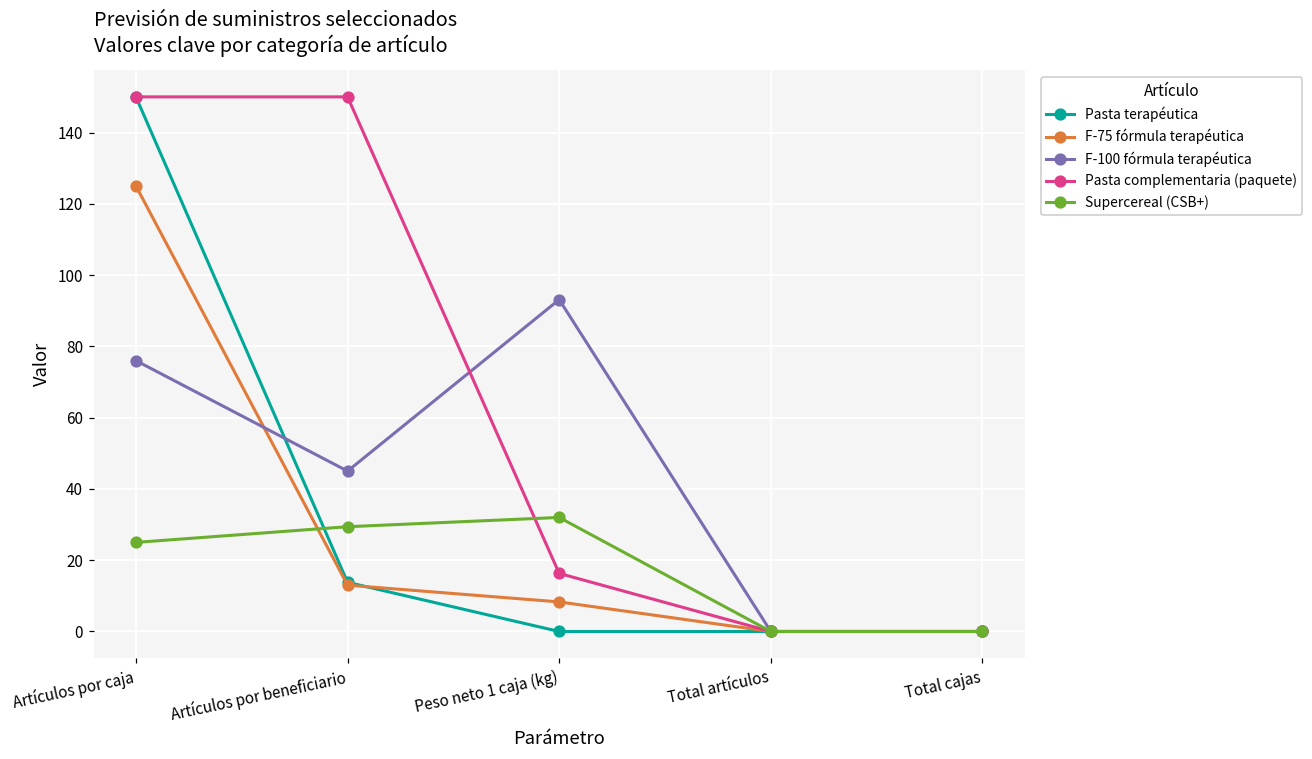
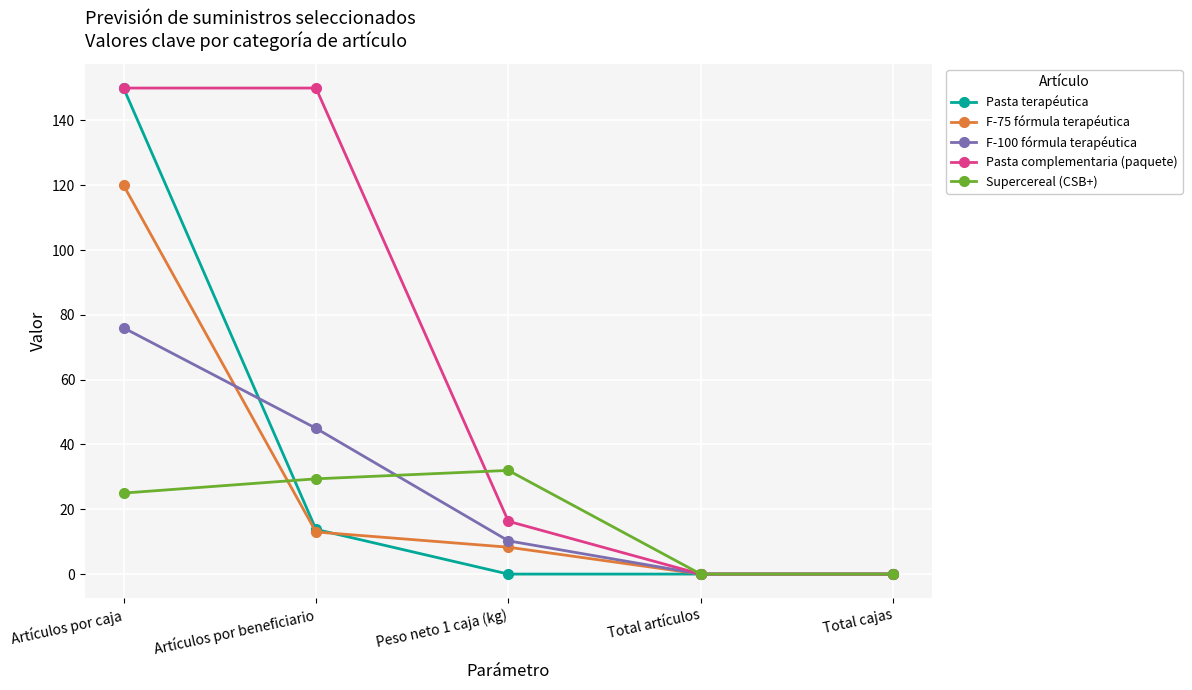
F-75 fórmula terapéutica, Artículos por caja: 125 -> 120
F-100 fórmula terapéutica, Peso neto 1 caja (kg): 93 -> 10
